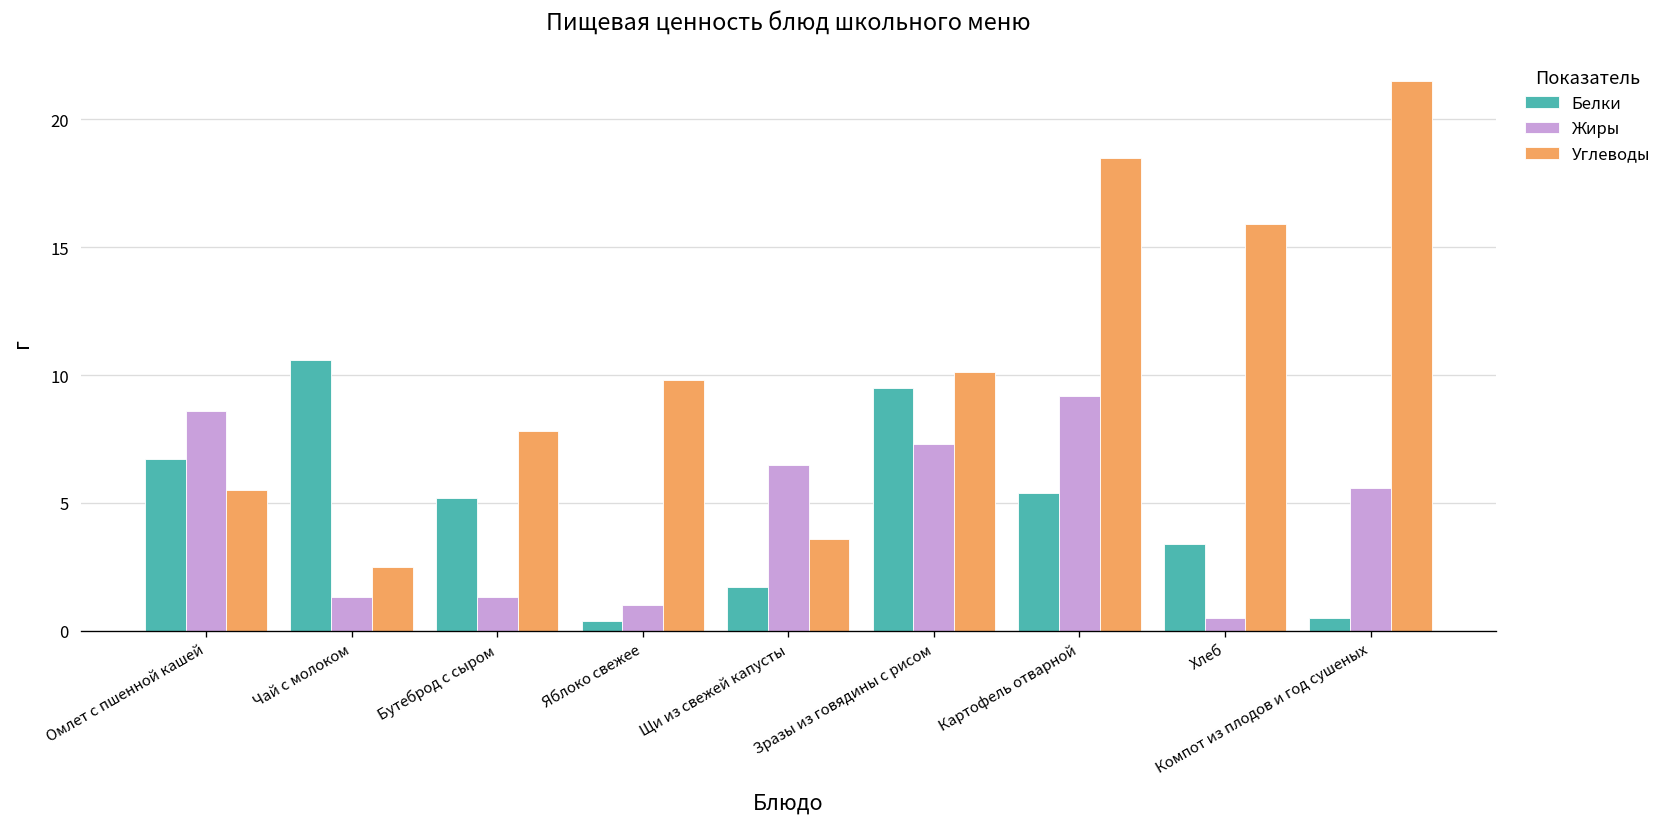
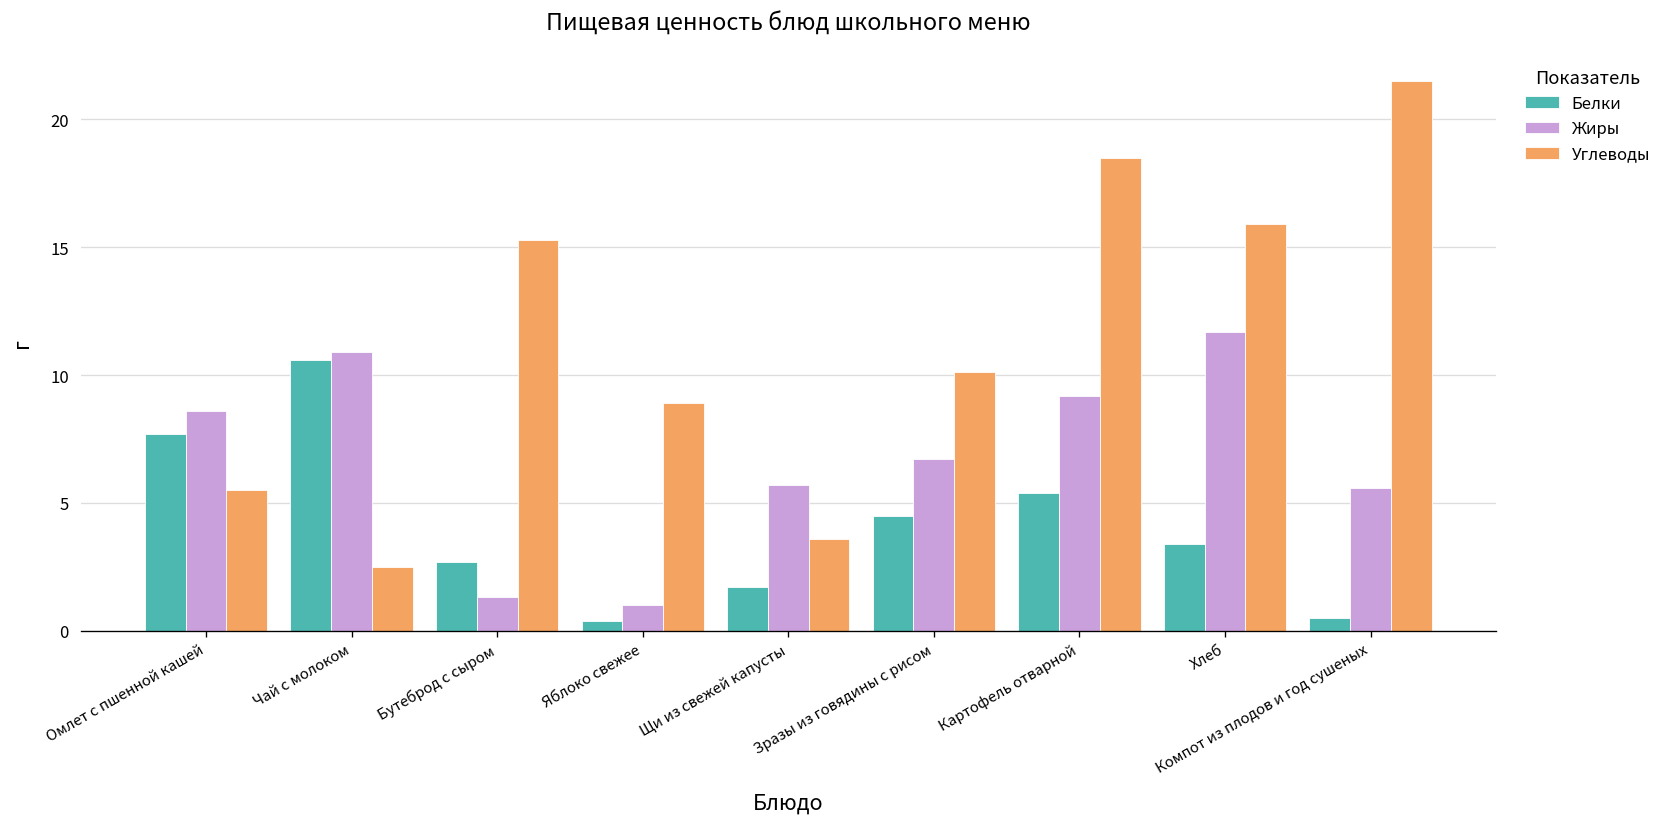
Белки, Омлет с пшенной кашей: 6.7 -> 7.7
Жиры, Чай с молоком: 1.3 -> 10.9
Белки, Бутеброд с сыром: 5.2 -> 2.7
Углеводы, Бутеброд с сыром: 7.8 -> 15.3
Углеводы, Яблоко свежее: 9.8 -> 8.9
Жиры, Щи из свежей капусты: 6.5 -> 5.7
Белки, Зразы из говядины с рисом: 9.5 -> 4.5
Жиры, Зразы из говядины с рисом: 7.3 -> 6.7
Жиры, Хлеб: 0.5 -> 11.7
